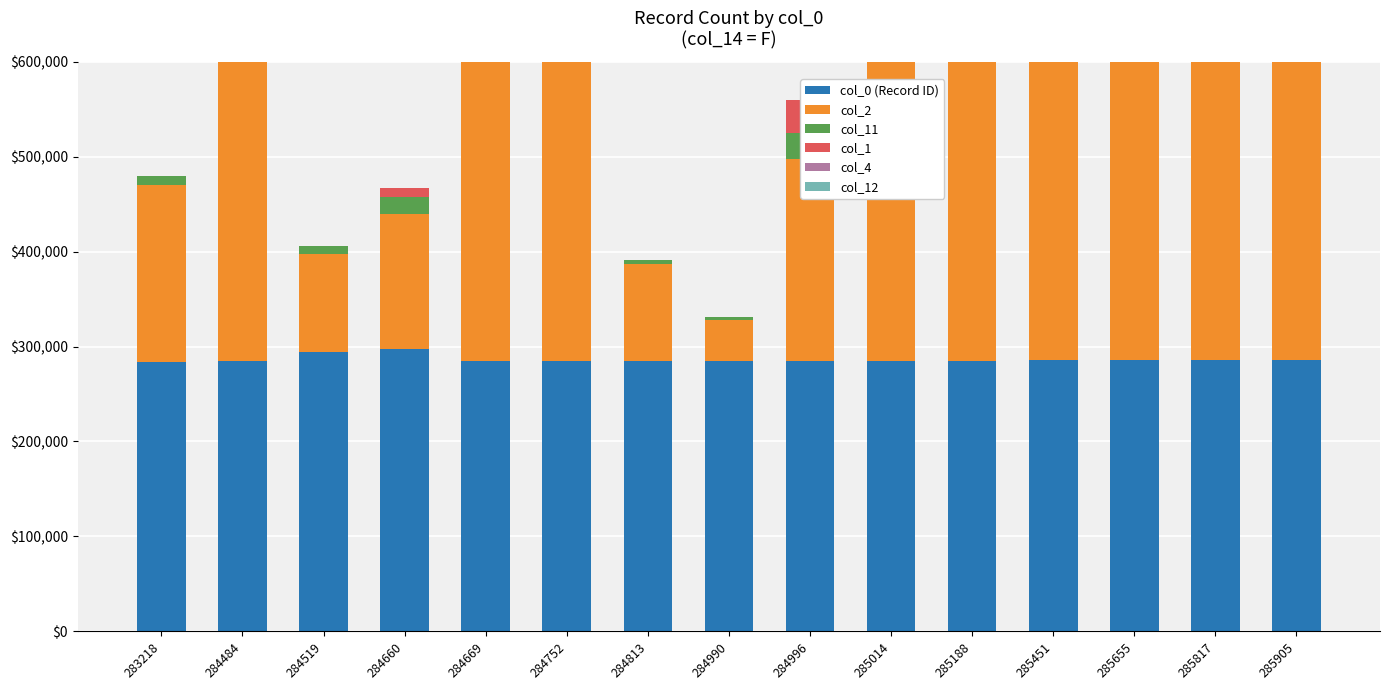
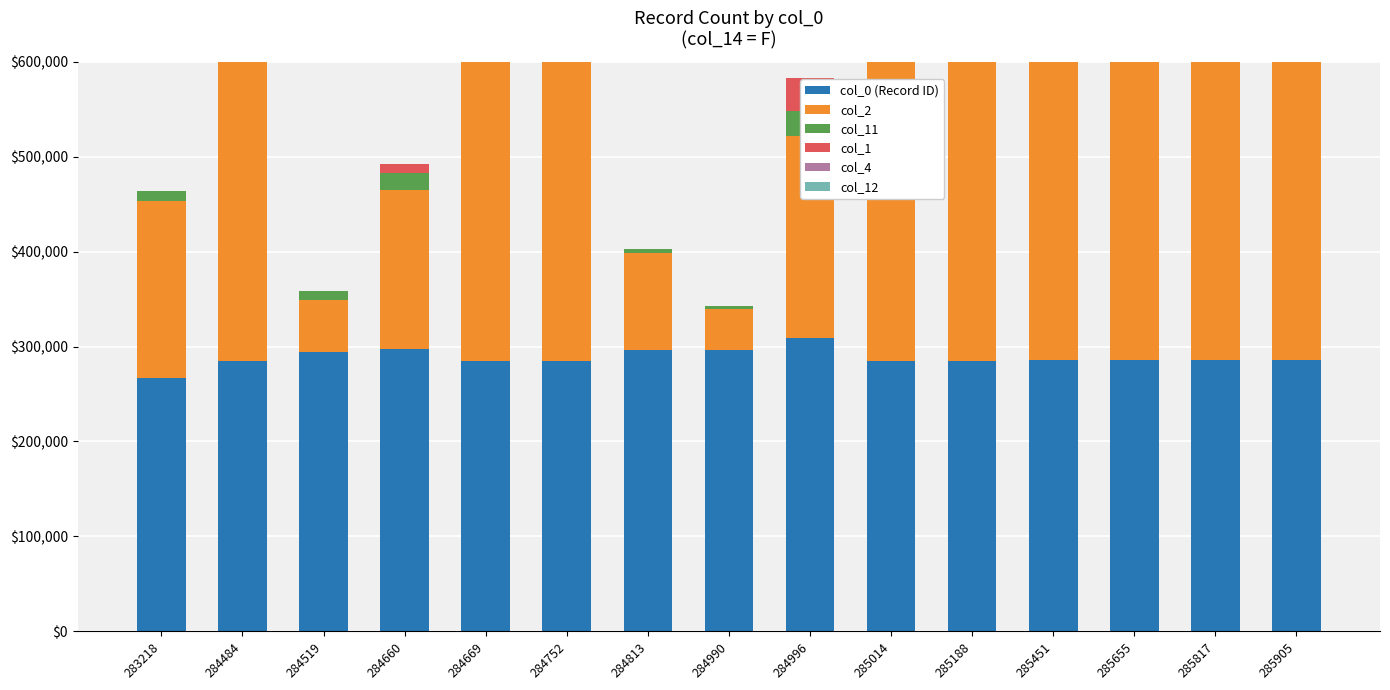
col_0 (Record ID), 283218: $280,000 -> $270,000
col_2, 284519: $100,000 -> $60,000
col_2, 284660: $140,000 -> $170,000
col_0 (Record ID), 284813: $280,000 -> $300,000
col_0 (Record ID), 284990: $280,000 -> $300,000
col_0 (Record ID), 284996: $280,000 -> $310,000
